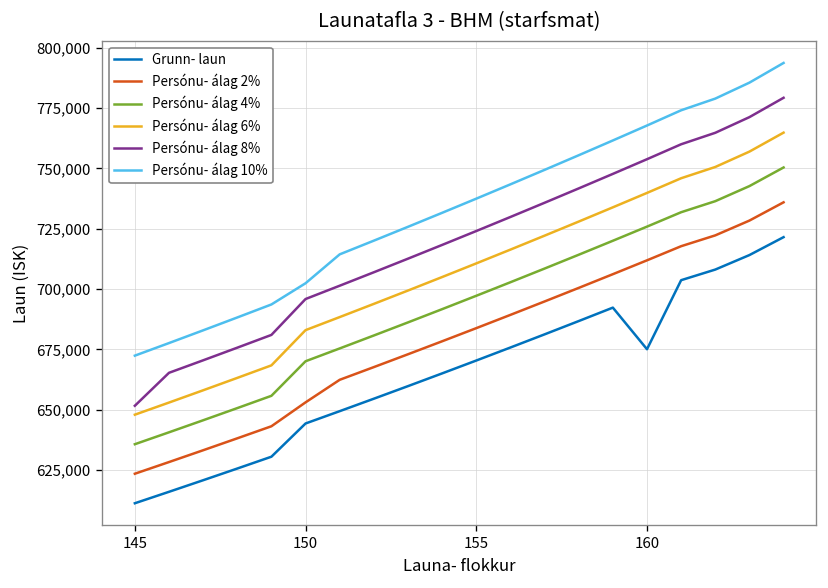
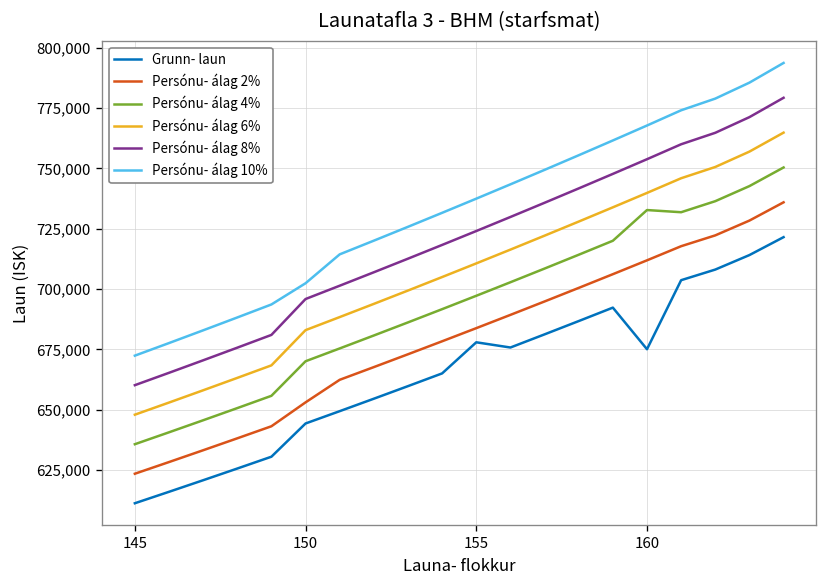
Persónu- álag 8%, 145: 652,000 -> 660,000
Grunn- laun, 155: 670,000 -> 678,000
Persónu- álag 4%, 160: 726,000 -> 733,000
